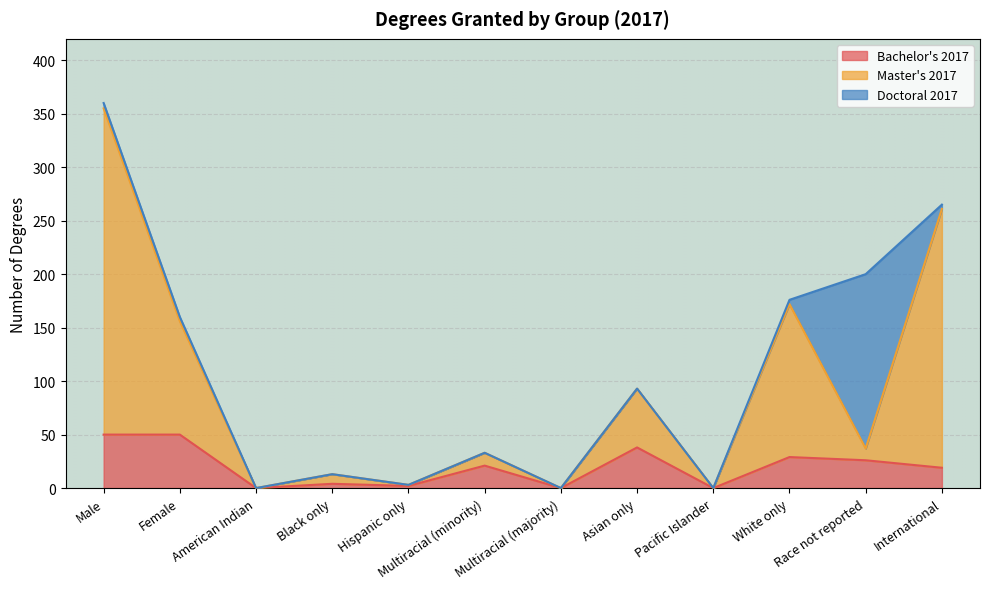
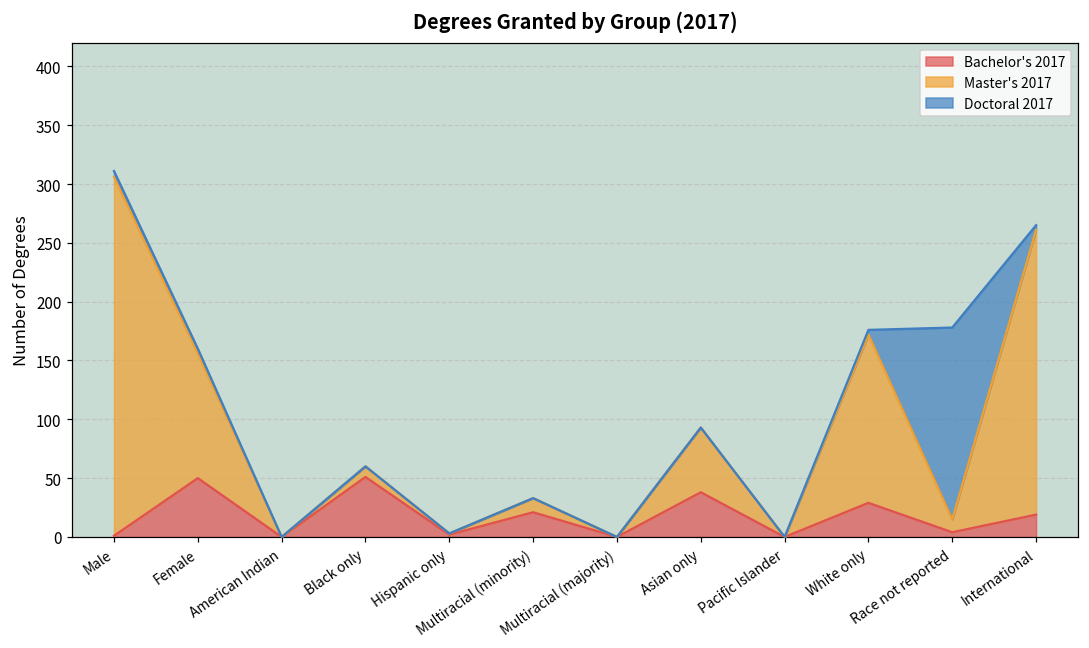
Bachelor's 2017, Male: 50 -> 1
Bachelor's 2017, Black only: 4 -> 51
Bachelor's 2017, Race not reported: 26 -> 4
